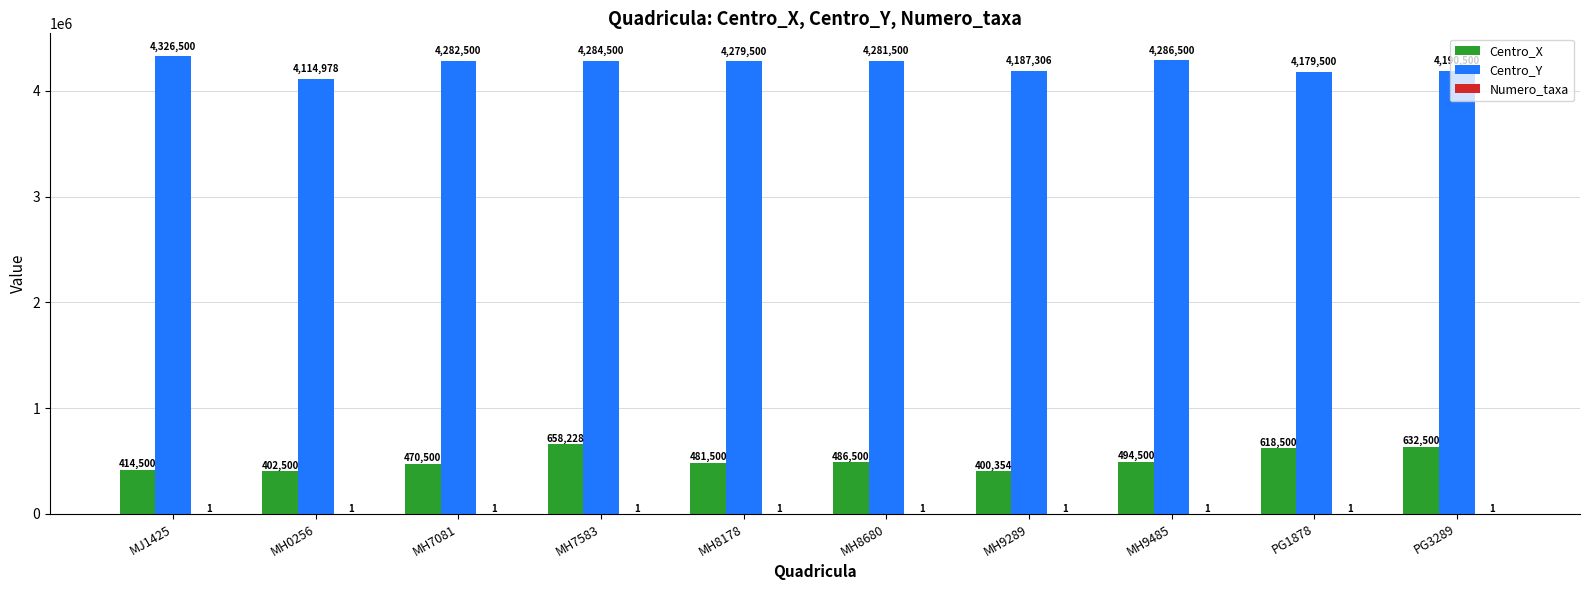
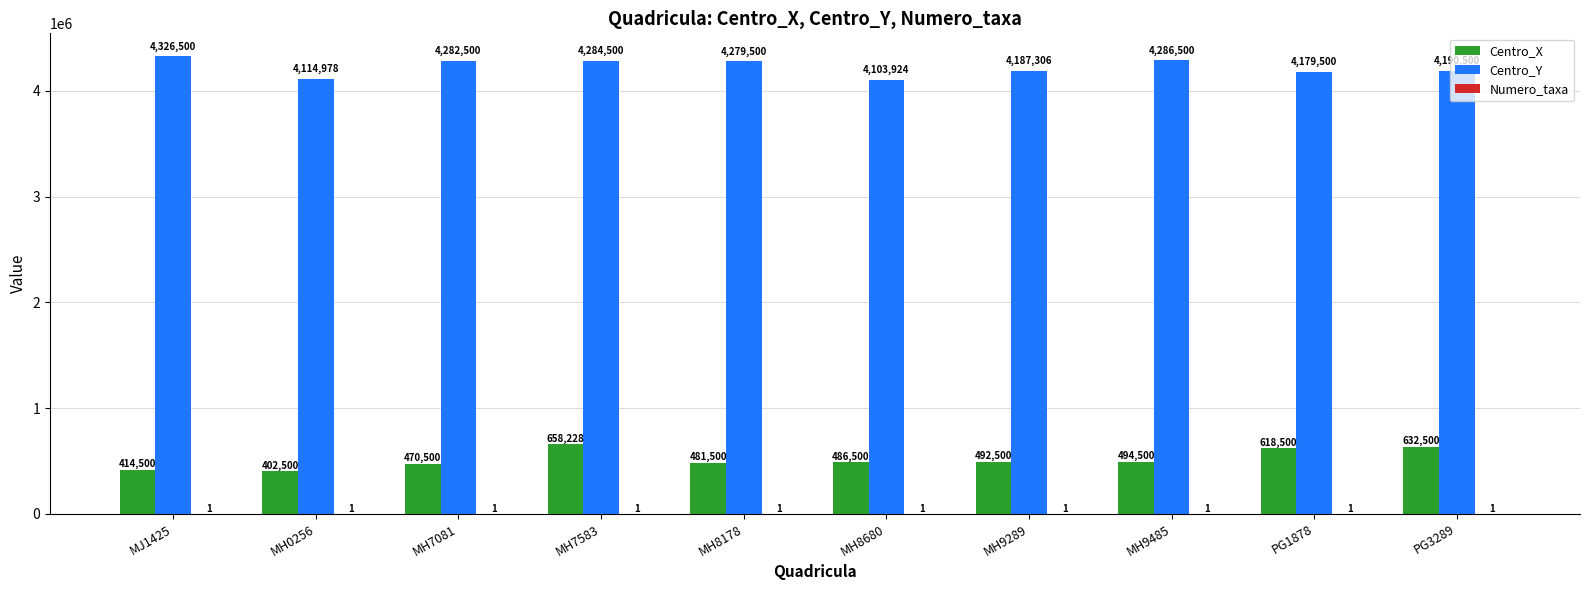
Centro_Y, MH8680: 4,281,500 -> 4,103,924
Centro_X, MH9289: 400,354 -> 492,500
